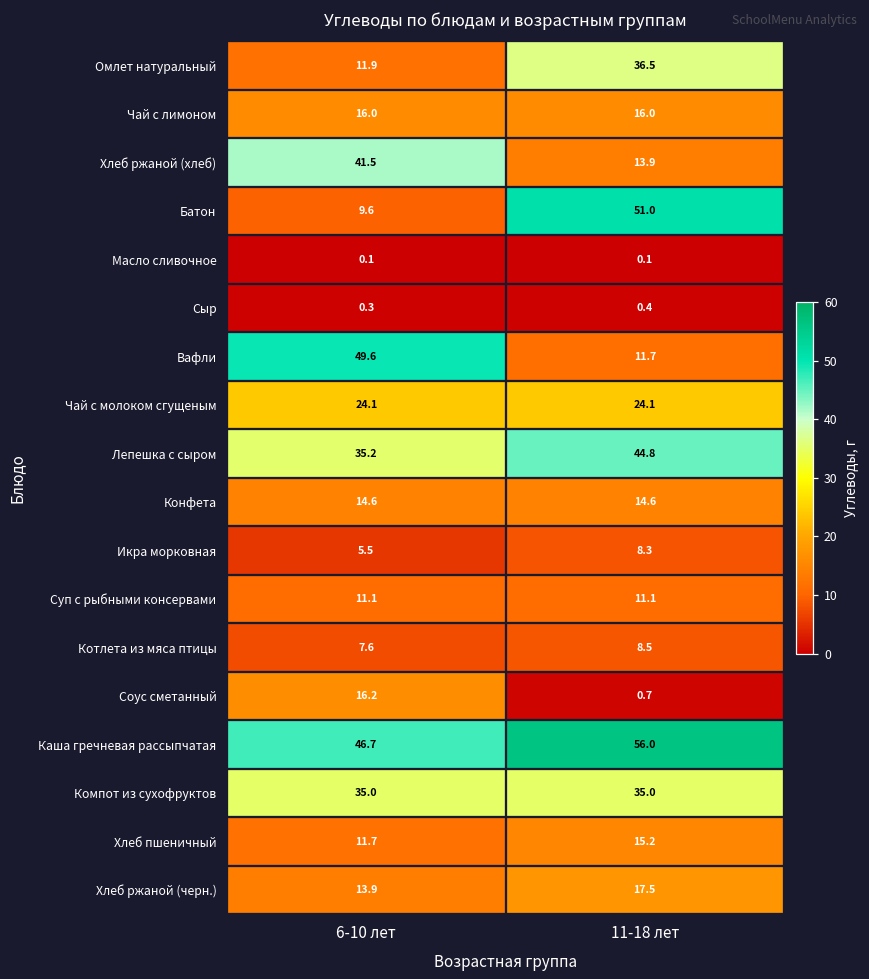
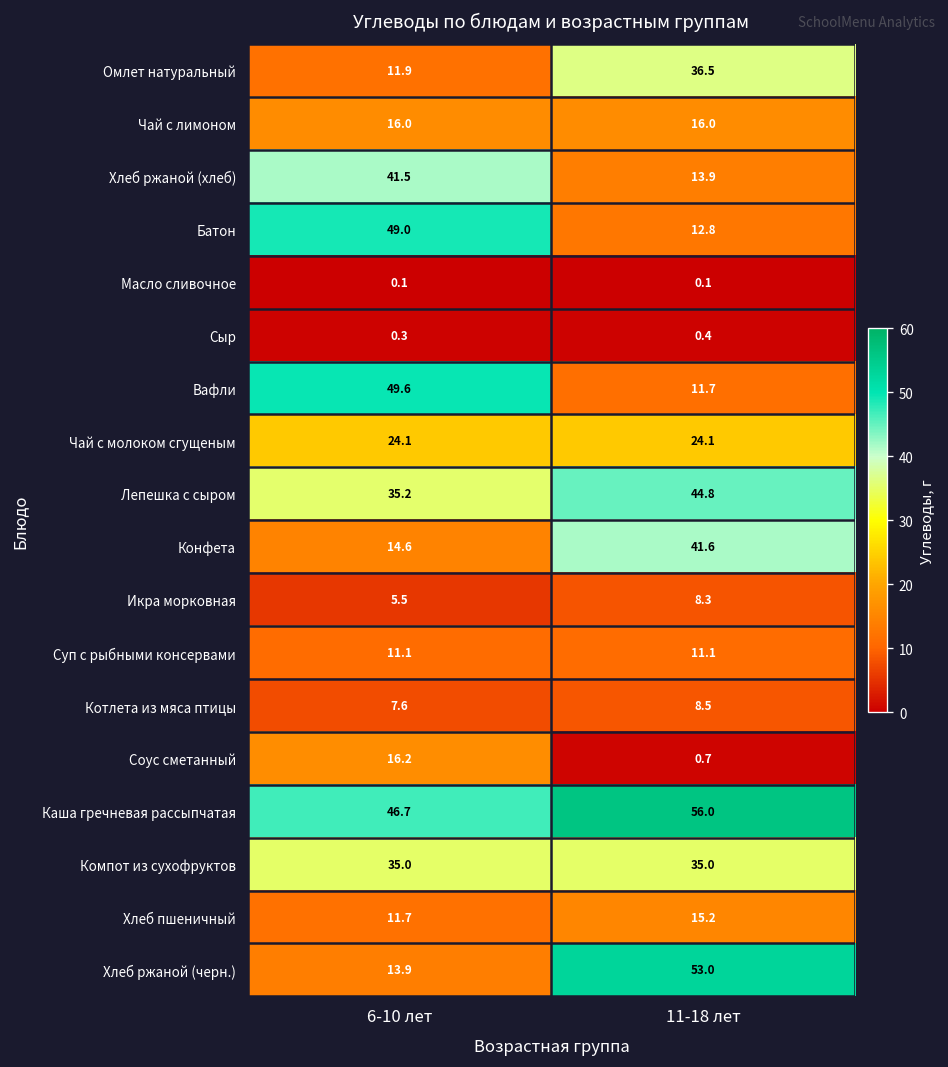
Батон, 6-10 лет: 9.6 -> 49.0
Батон, 11-18 лет: 51.0 -> 12.8
Конфета, 11-18 лет: 14.6 -> 41.6
Хлеб ржаной (черн.), 11-18 лет: 17.5 -> 53.0
